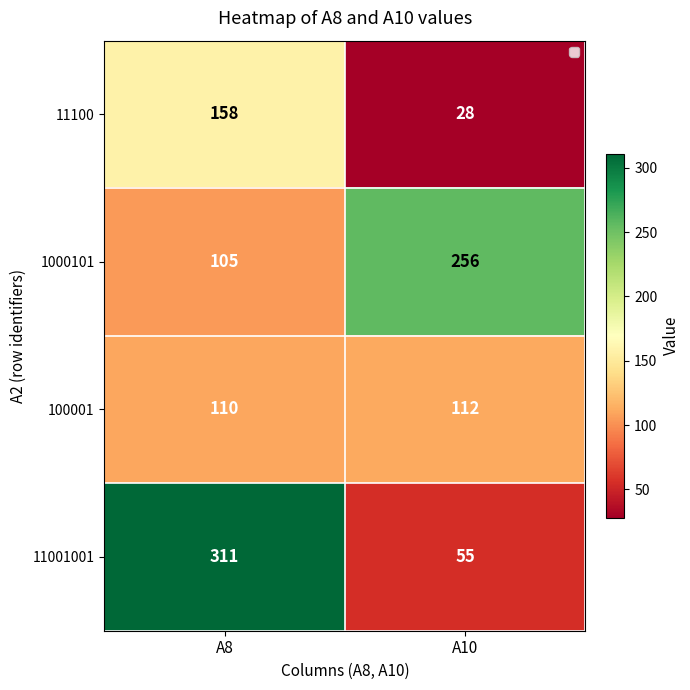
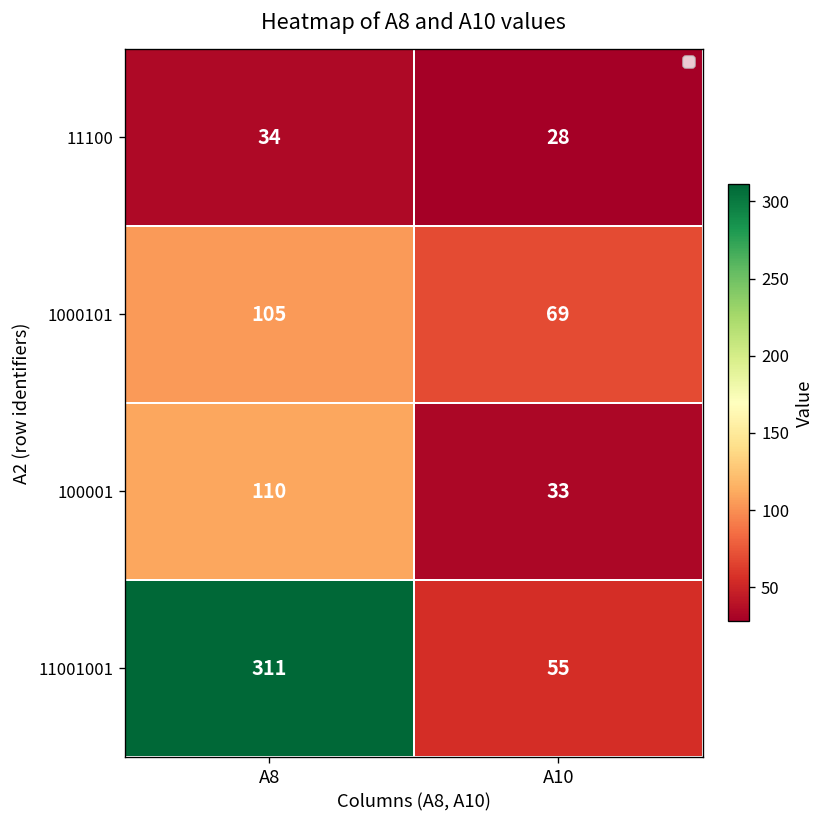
11100, A8: 158 -> 34
1000101, A10: 256 -> 69
100001, A10: 112 -> 33
